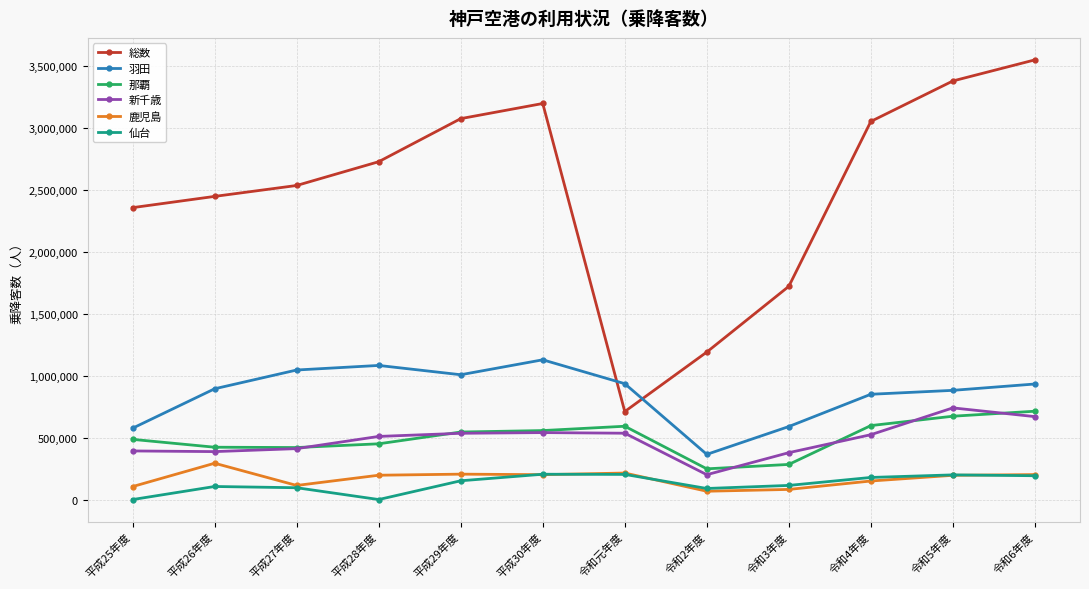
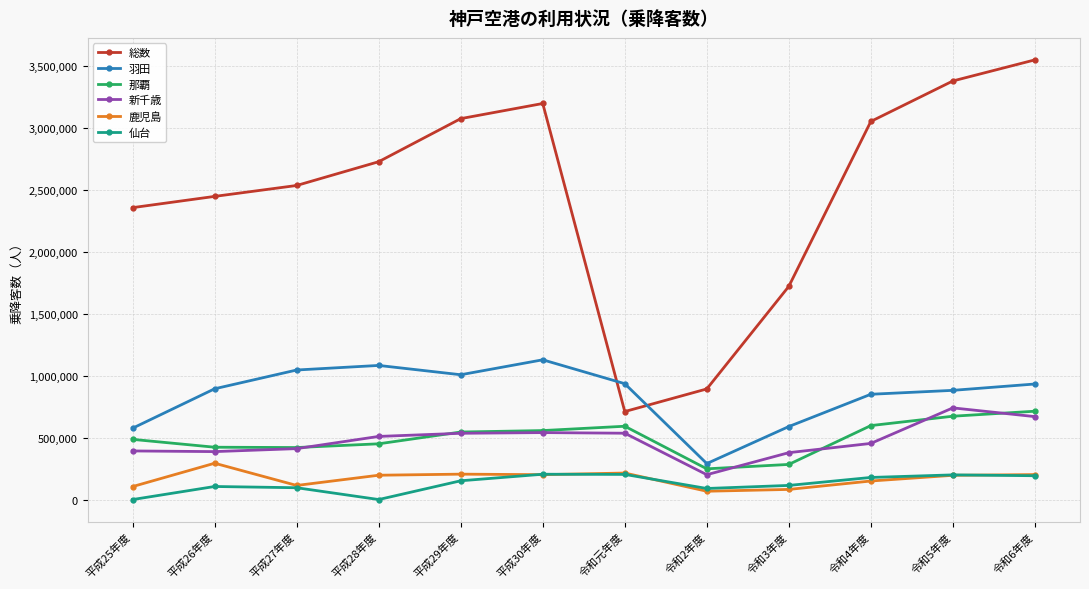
総数, 令和2年度: 1,190,000 -> 890,000
羽田, 令和2年度: 360,000 -> 290,000
新千歳, 令和4年度: 520,000 -> 450,000
